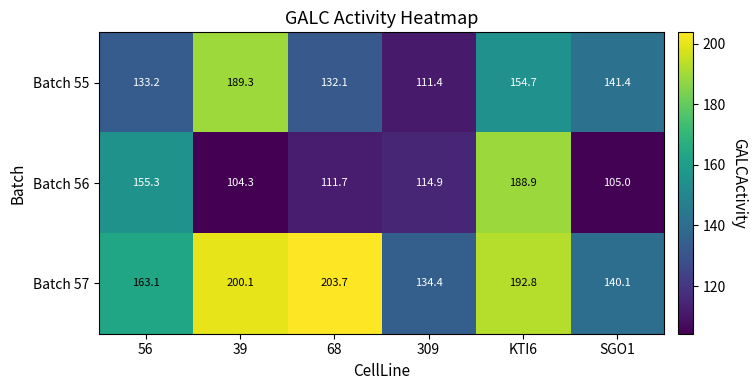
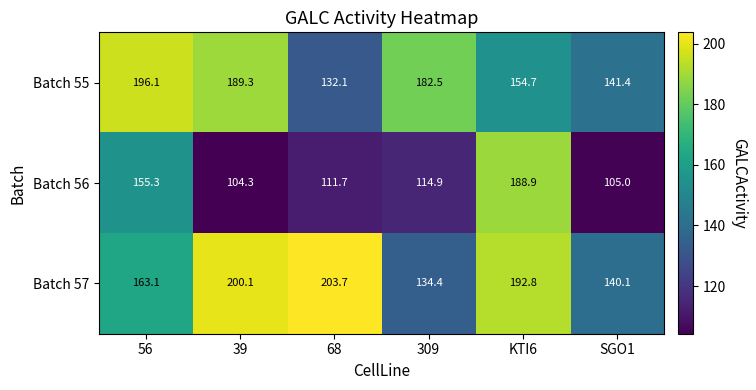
Batch 55, 56: 133.2 -> 196.1
Batch 55, 309: 111.4 -> 182.5
